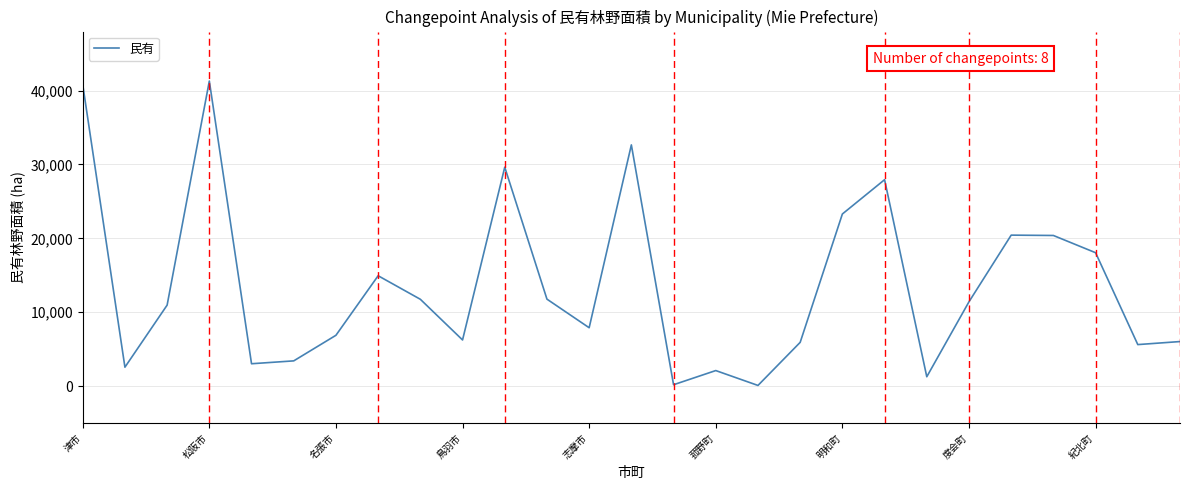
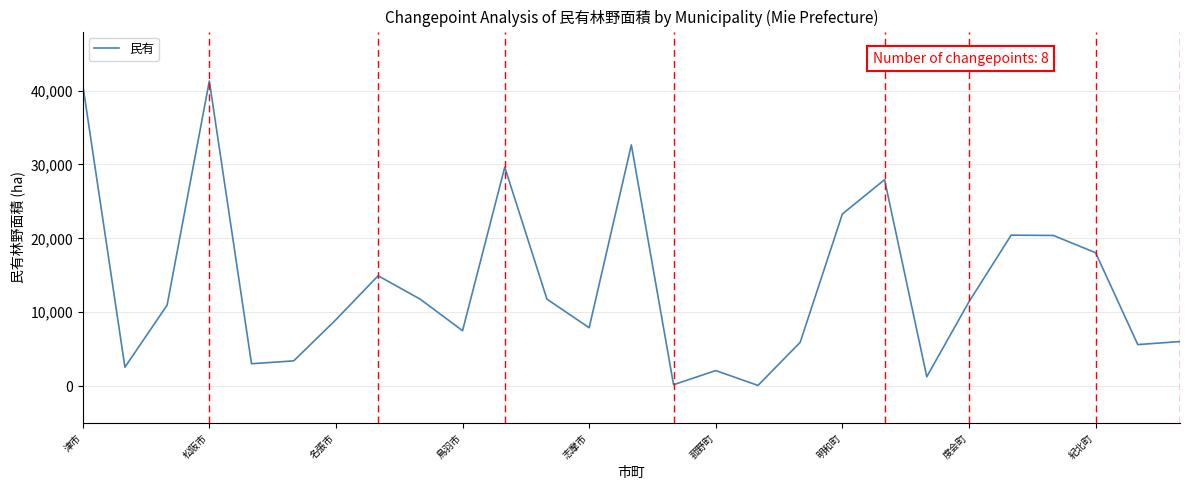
名張市: 7,000 -> 9,000
鳥羽市: 6,000 -> 7,000
